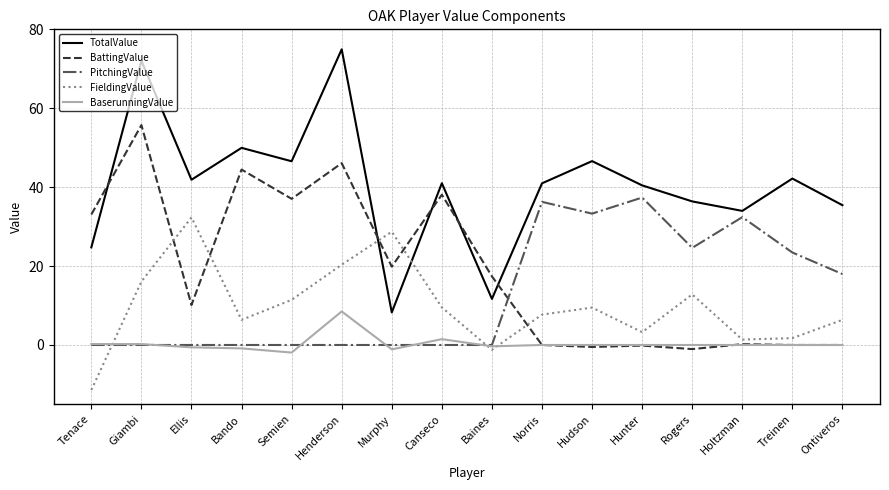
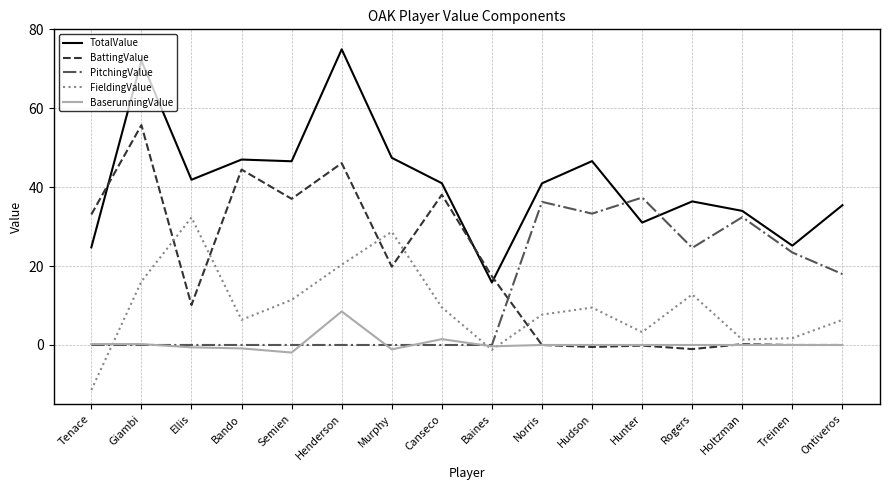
TotalValue, Bando: 50 -> 47
TotalValue, Murphy: 8 -> 47
TotalValue, Baines: 12 -> 16
TotalValue, Hunter: 40 -> 31
TotalValue, Treinen: 42 -> 25
